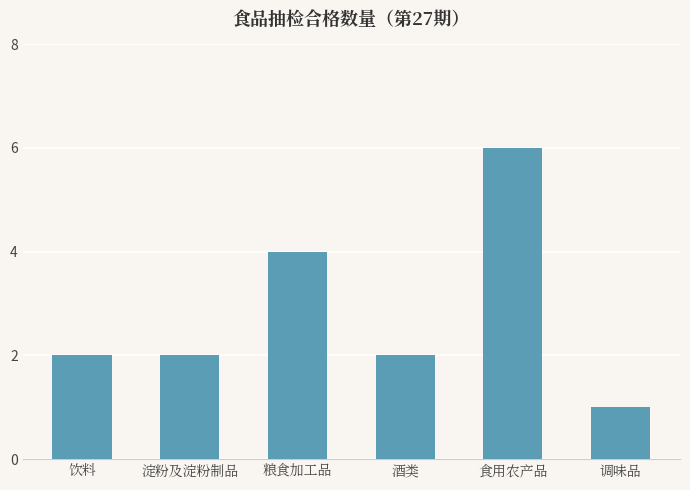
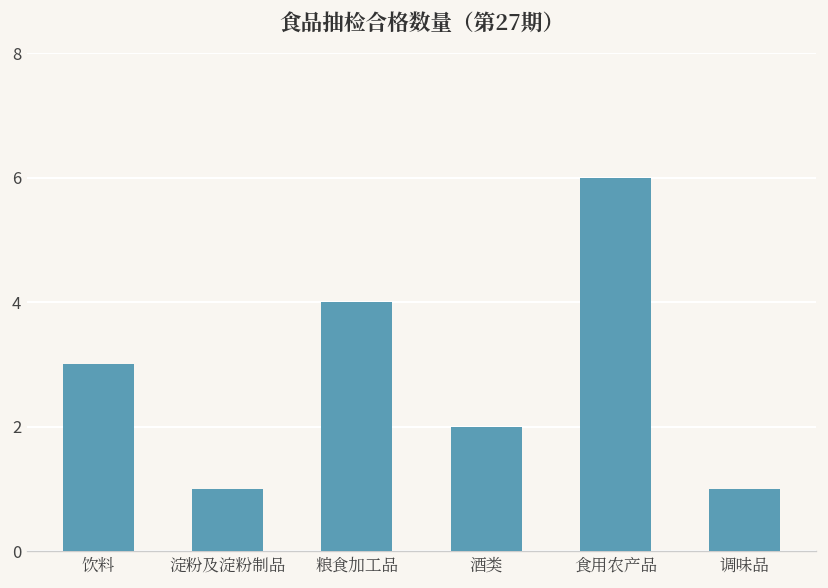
饮料: 2 -> 3
淀粉及淀粉制品: 2 -> 1
